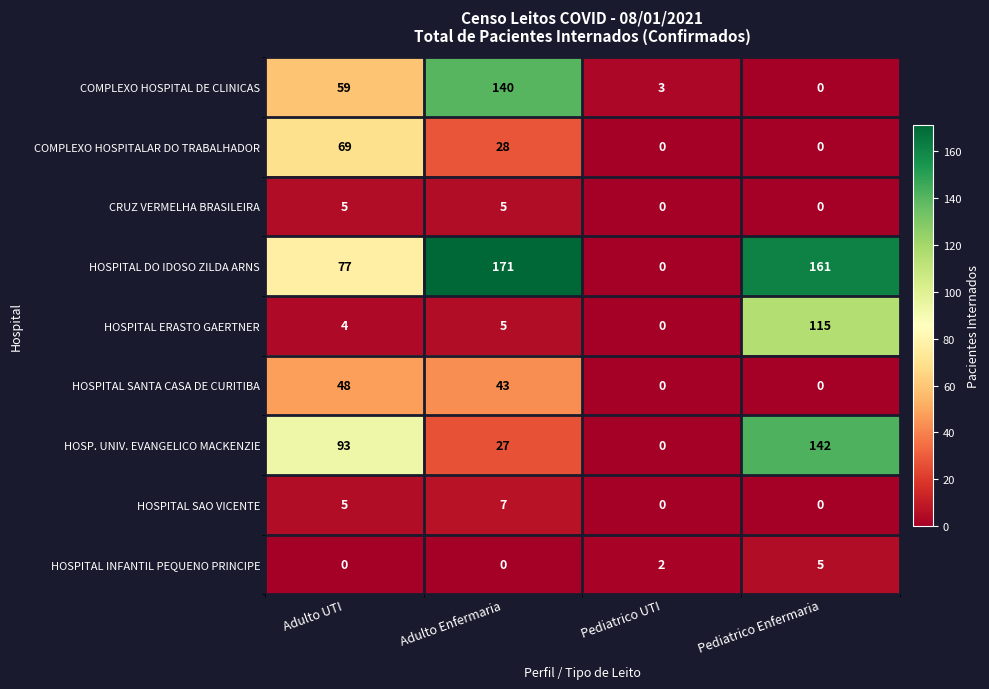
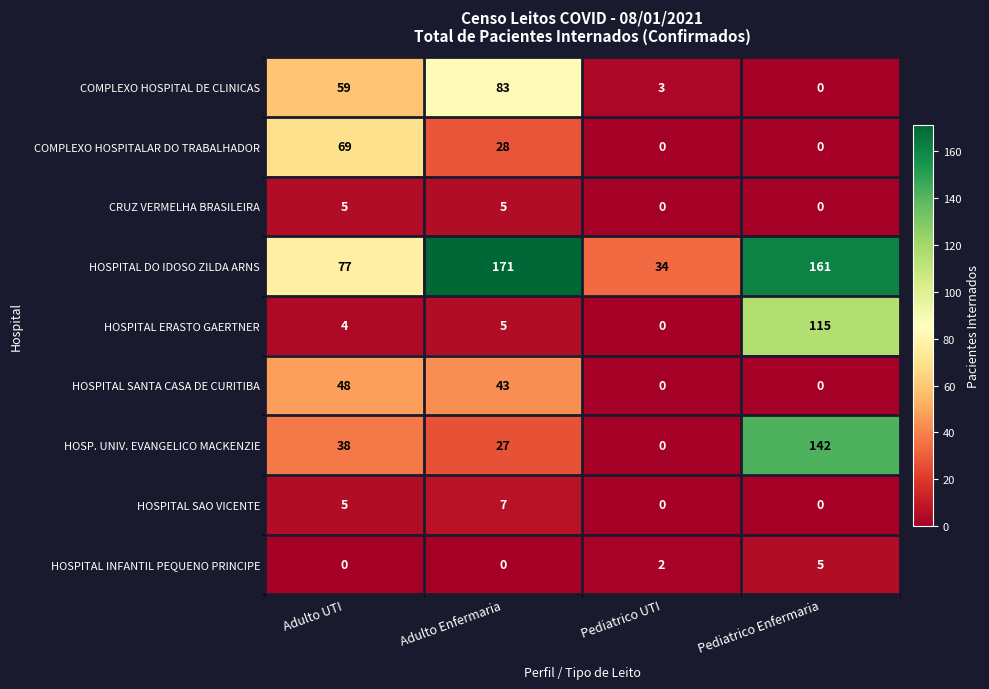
COMPLEXO HOSPITAL DE CLINICAS, Adulto Enfermaria: 140 -> 83
HOSPITAL DO IDOSO ZILDA ARNS, Pediatrico UTI: 0 -> 34
HOSP. UNIV. EVANGELICO MACKENZIE, Adulto UTI: 93 -> 38
